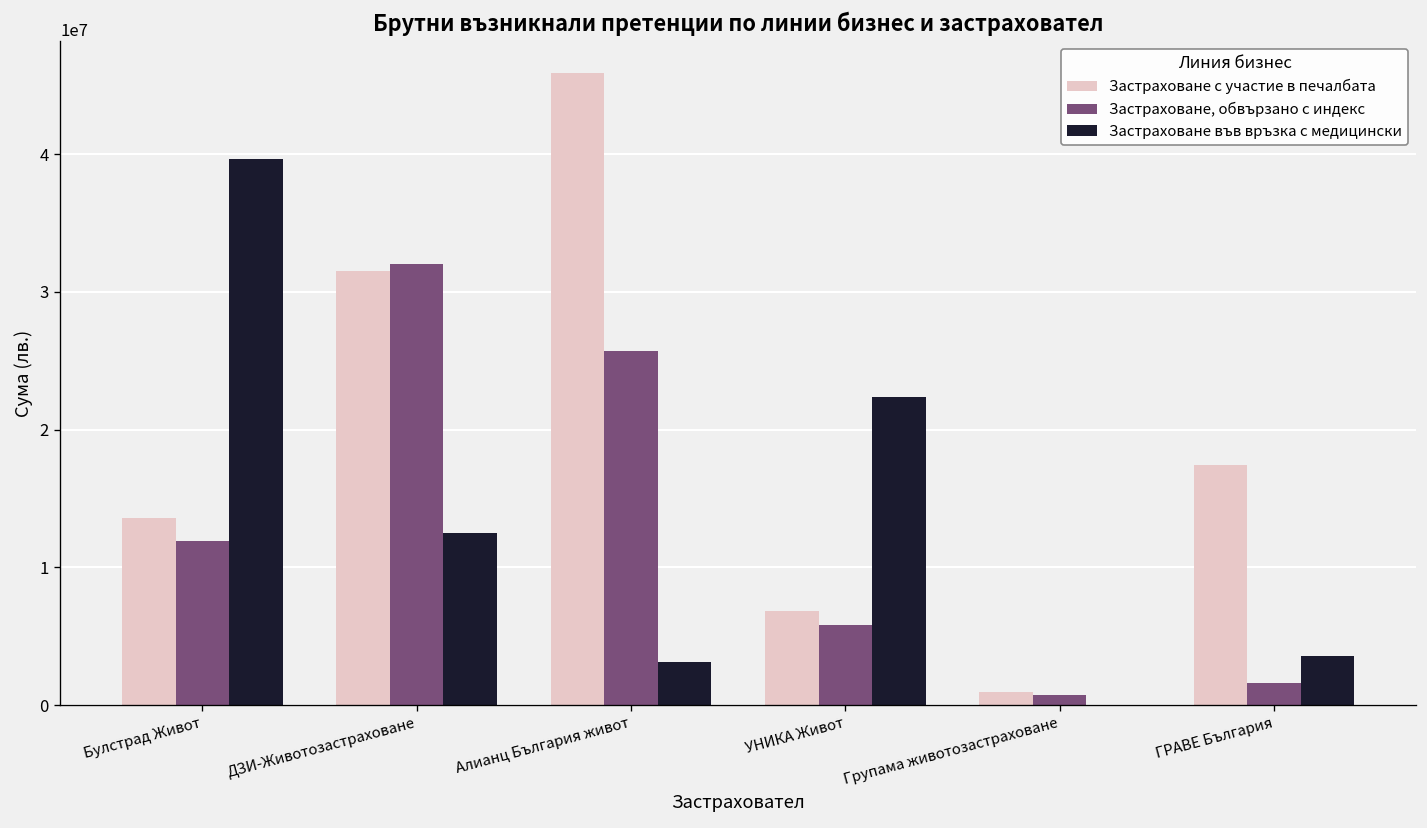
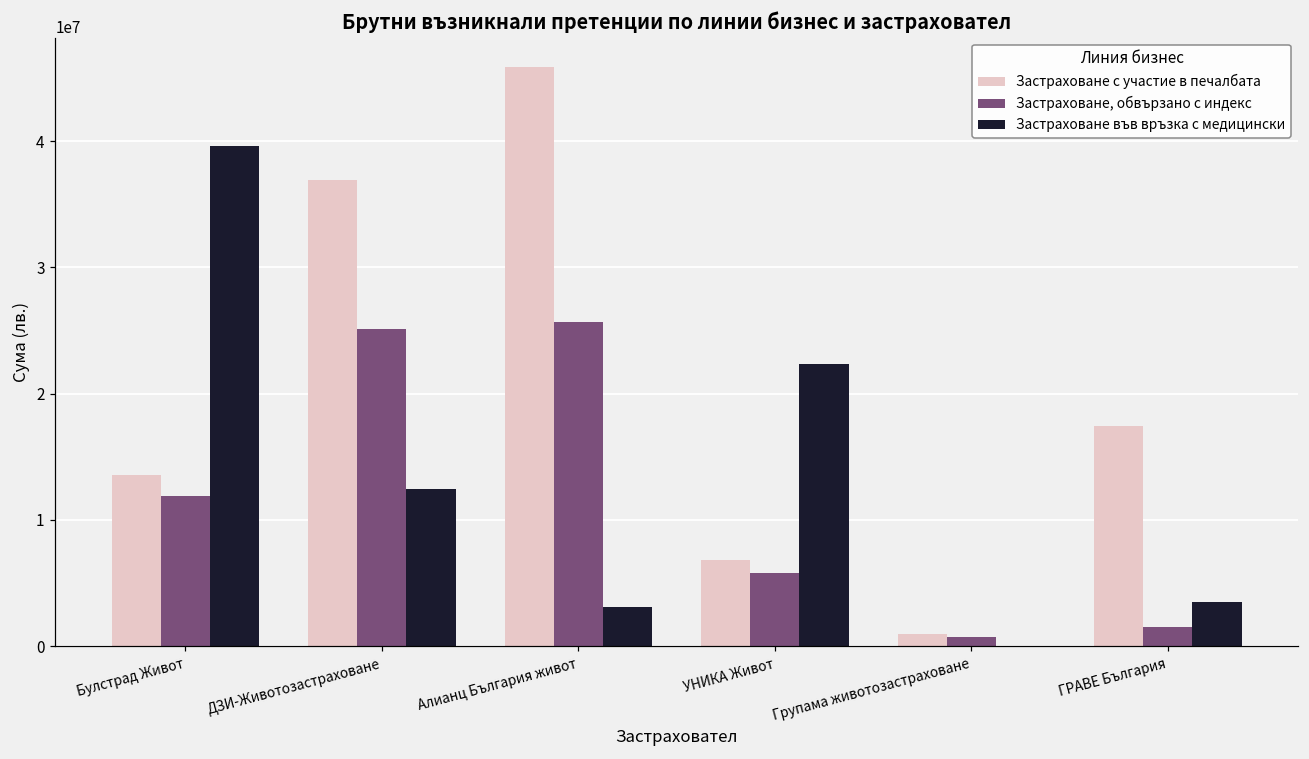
Застраховане с участие в печалбата, ДЗИ-Животозастраховане: 31500000 -> 36900000
Застраховане, обвързано с индекс, ДЗИ-Животозастраховане: 32000000 -> 25100000
